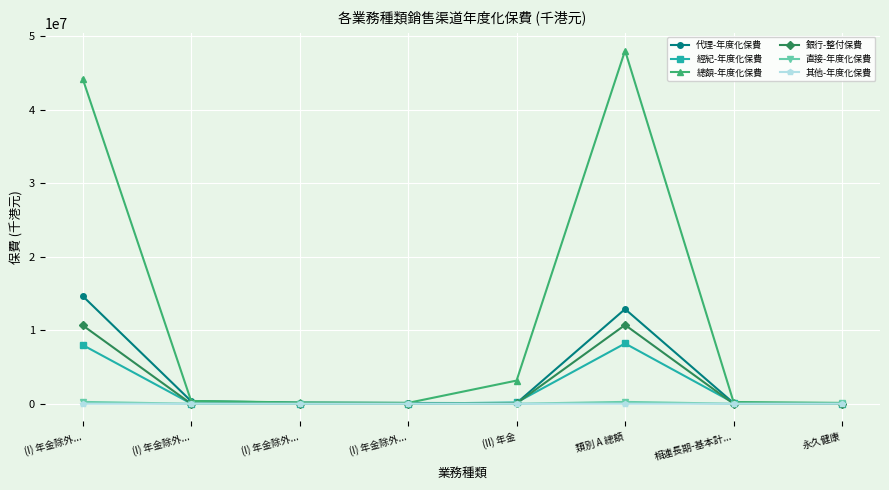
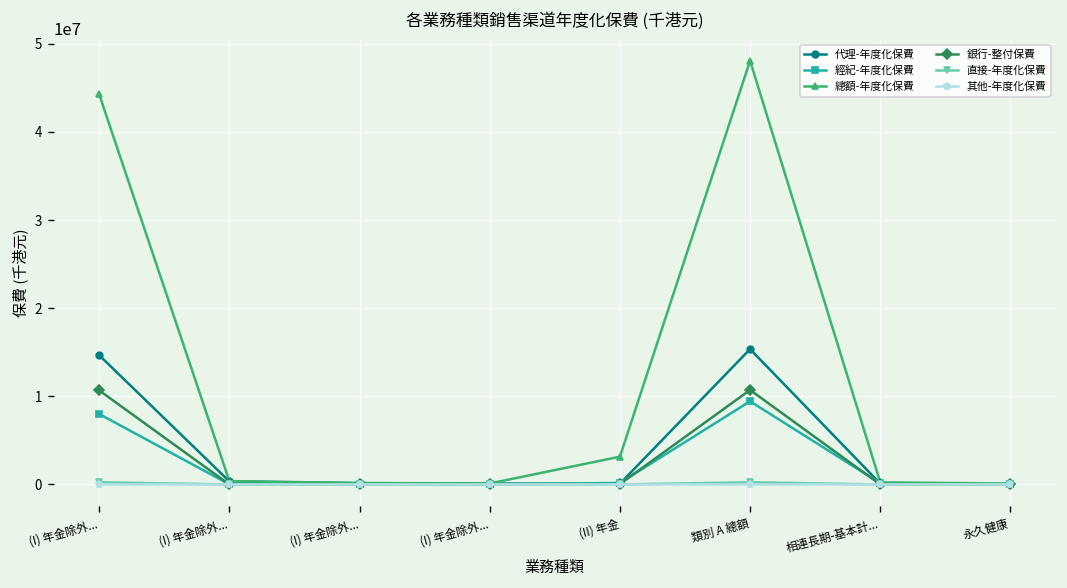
代理-年度化保費, 類別 A 總額: 13000000 -> 15000000
經紀-年度化保費, 類別 A 總額: 8000000 -> 9000000
